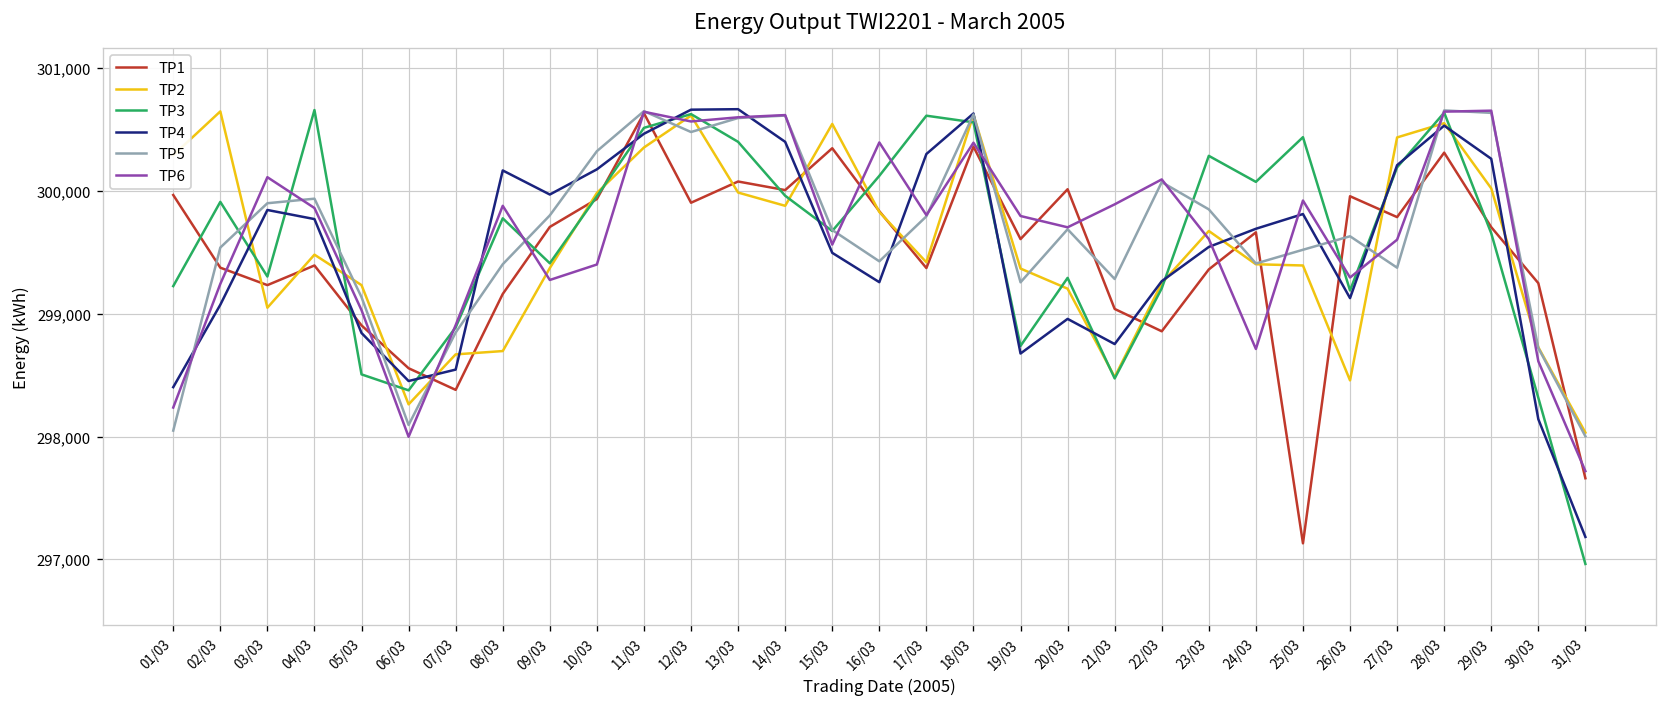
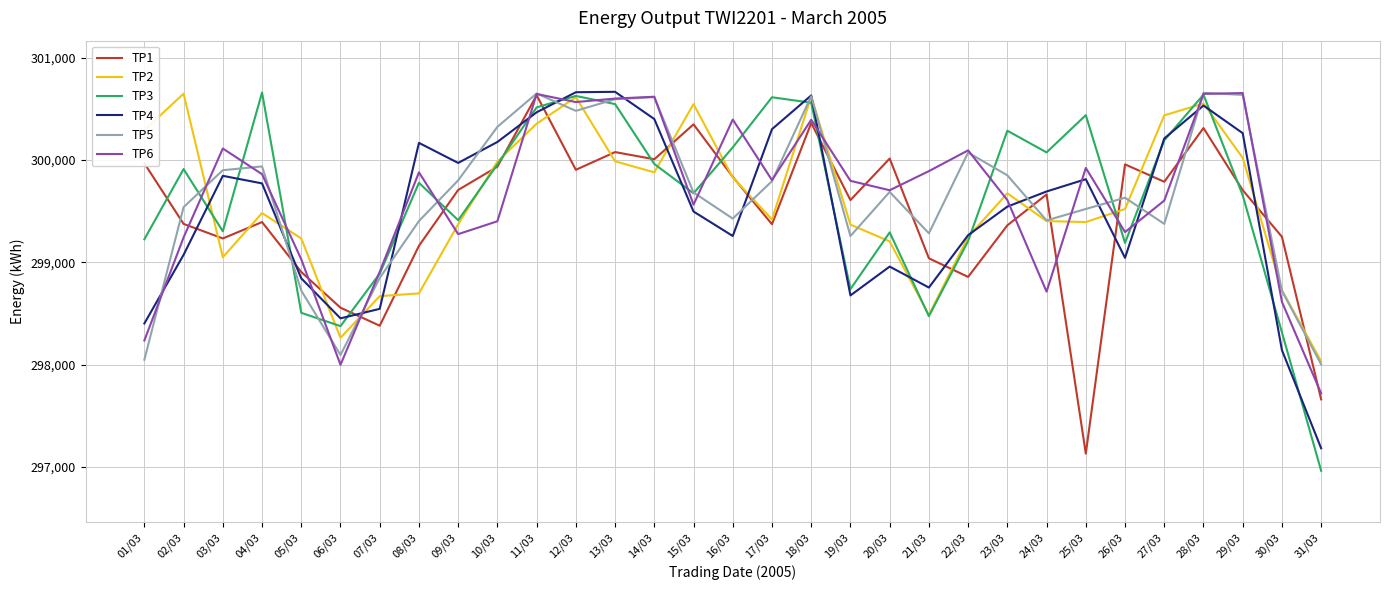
TP5, 05/03: 299,140 -> 298,720
TP3, 13/03: 300,400 -> 300,550
TP2, 26/03: 298,460 -> 299,520
TP4, 26/03: 299,130 -> 299,040
